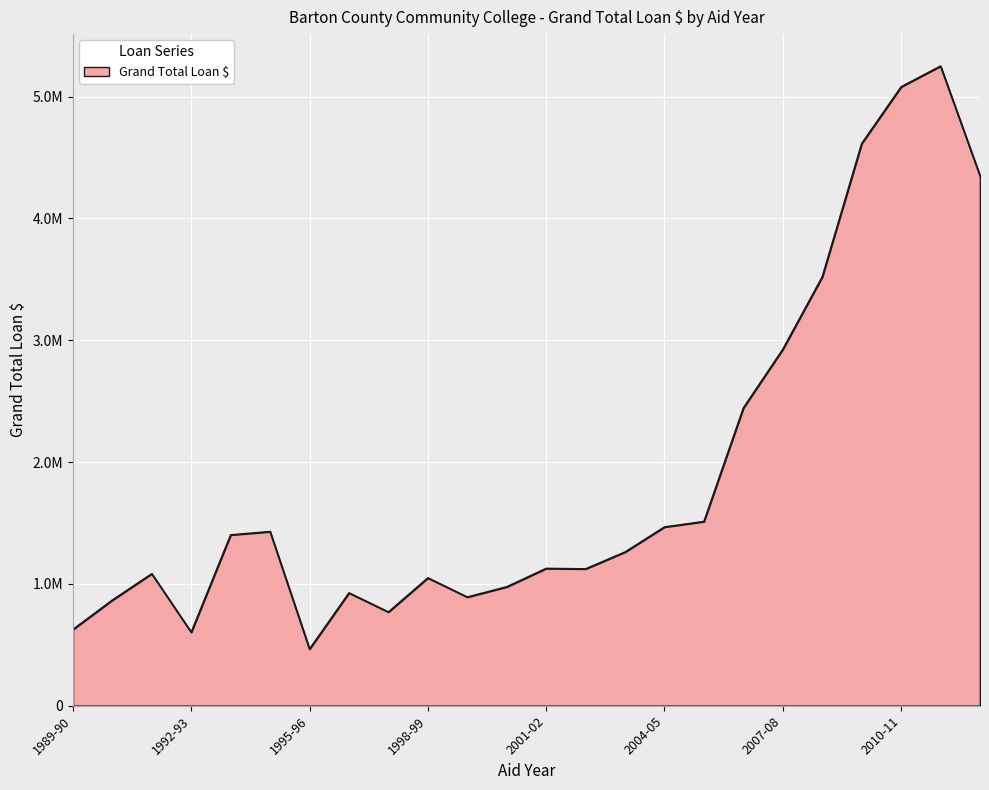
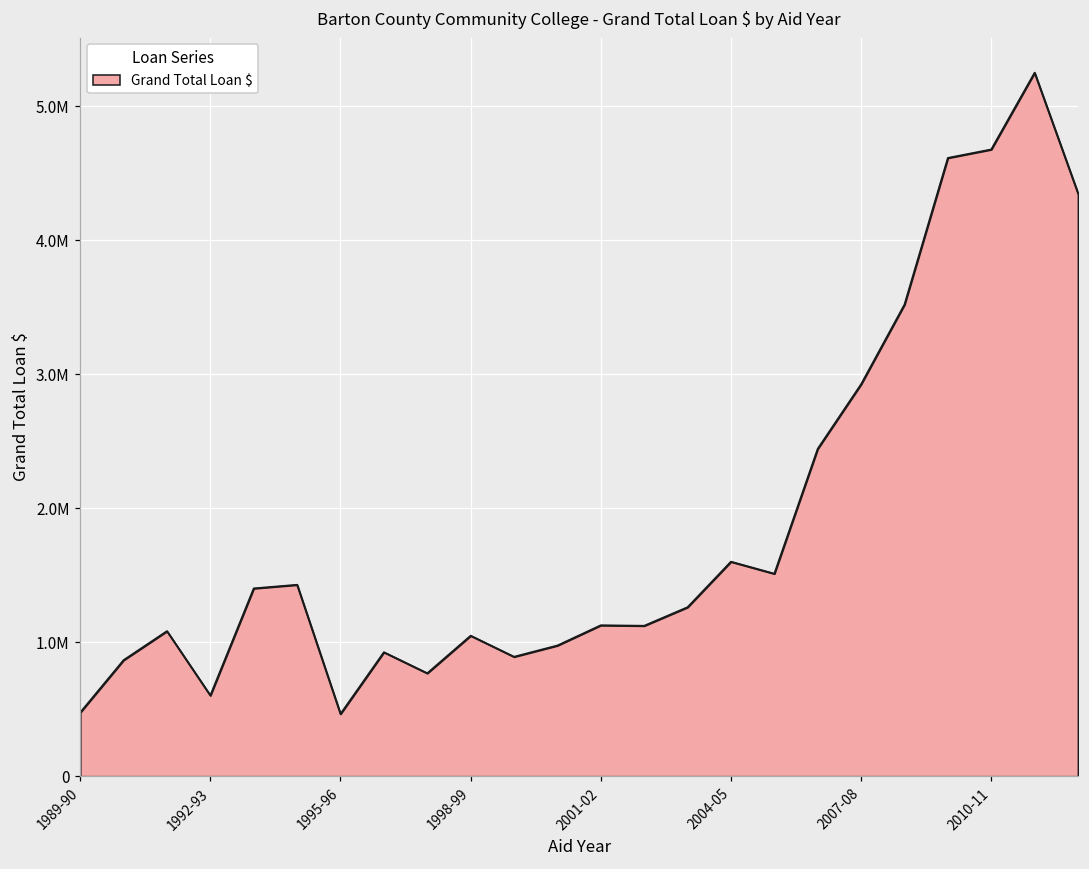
1989-90: 630000 -> 480000
2004-05: 1470000 -> 1600000
2010-11: 5080000 -> 4680000
